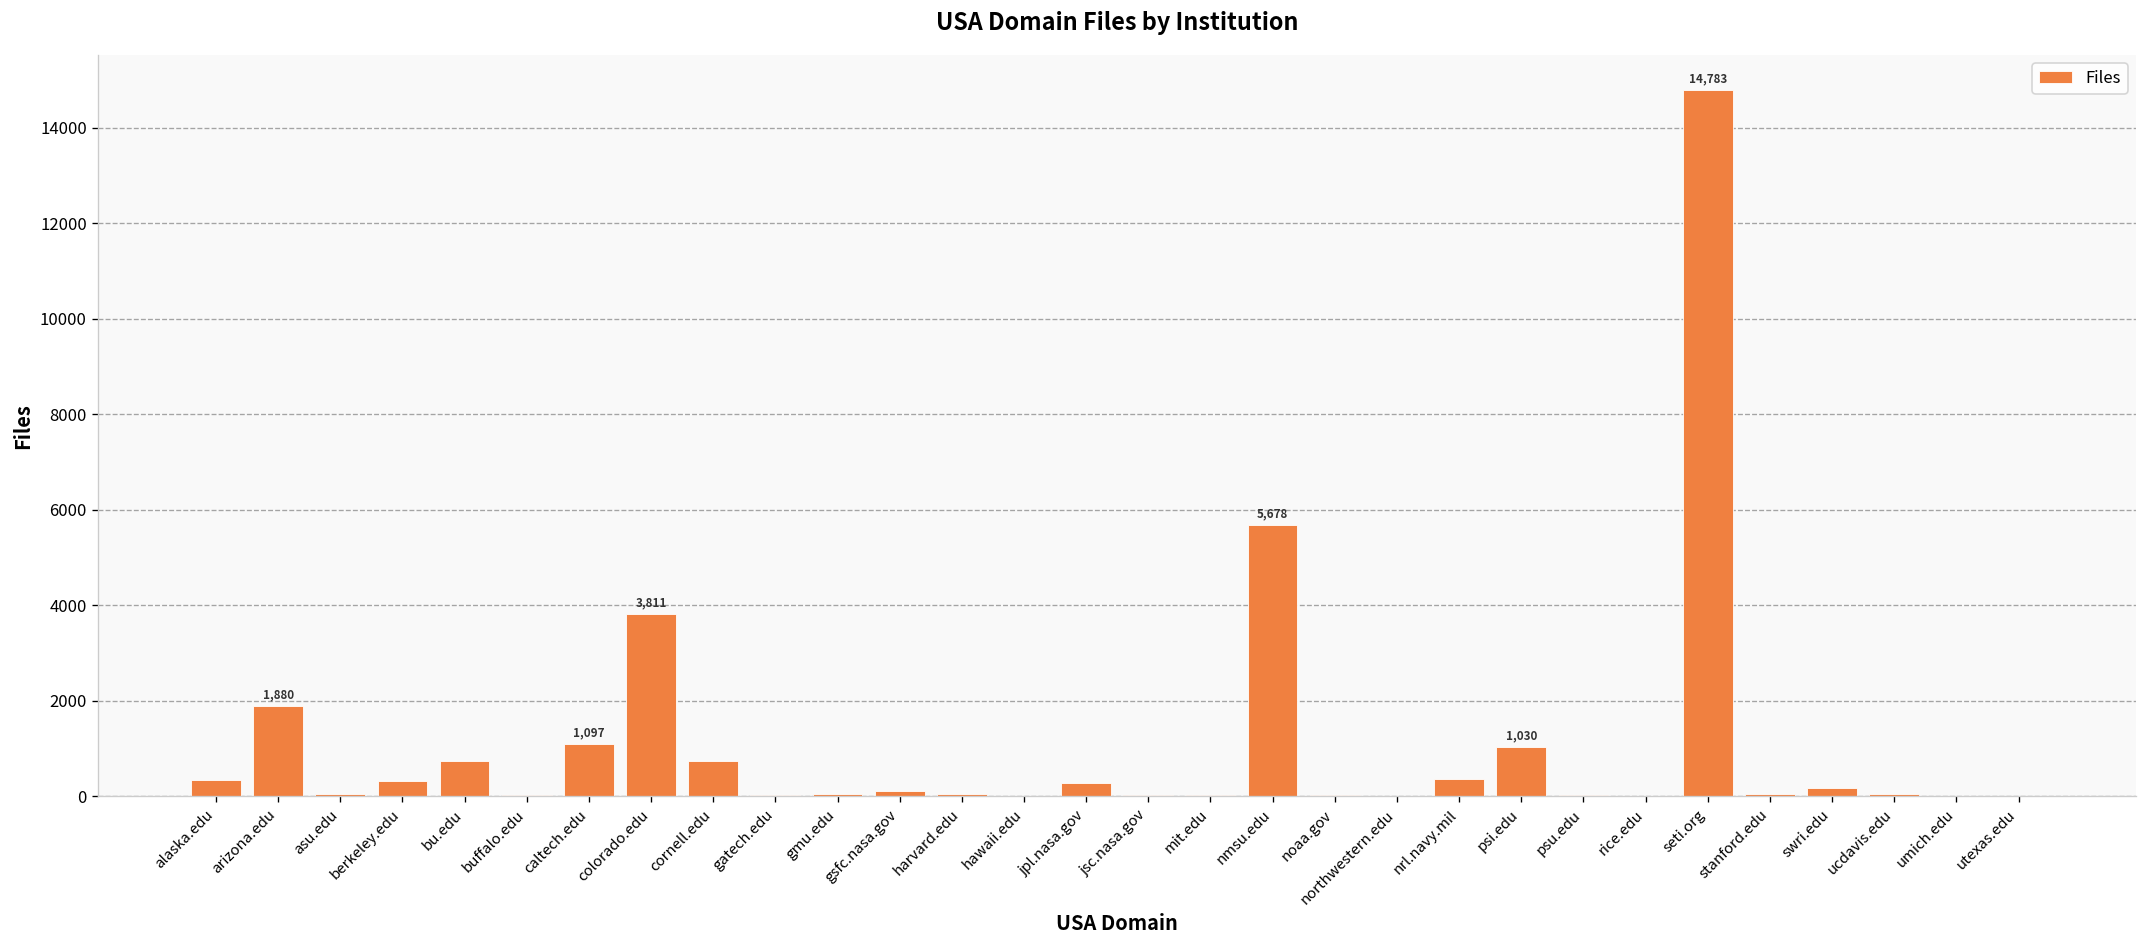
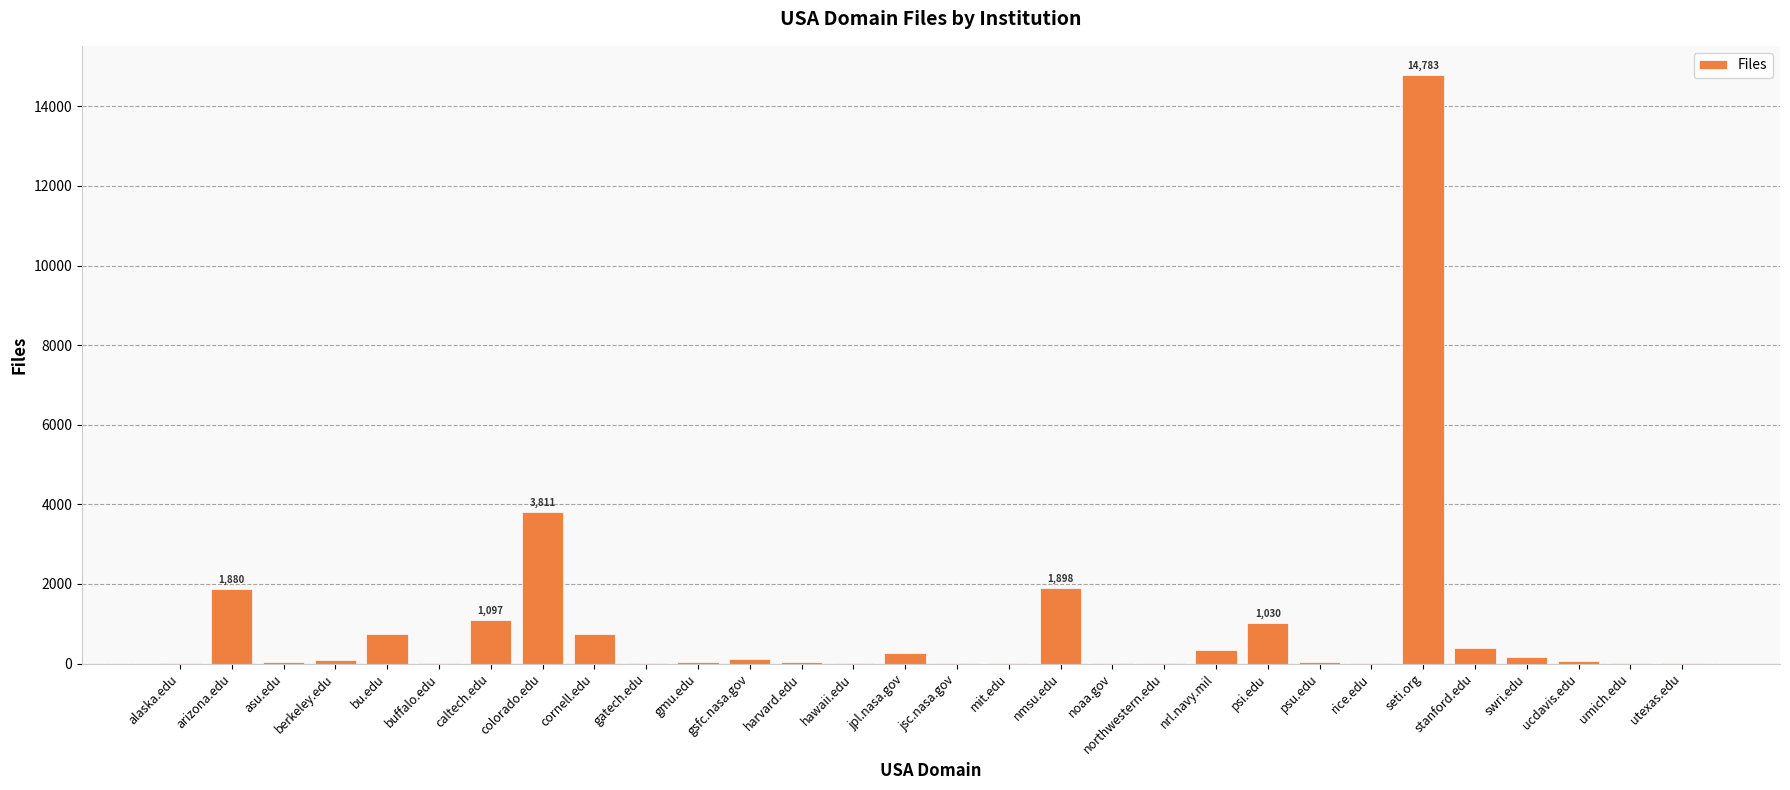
alaska.edu: 300 -> 0
berkeley.edu: 300 -> 100
nmsu.edu: 5,678 -> 1,898
stanford.edu: 100 -> 400
